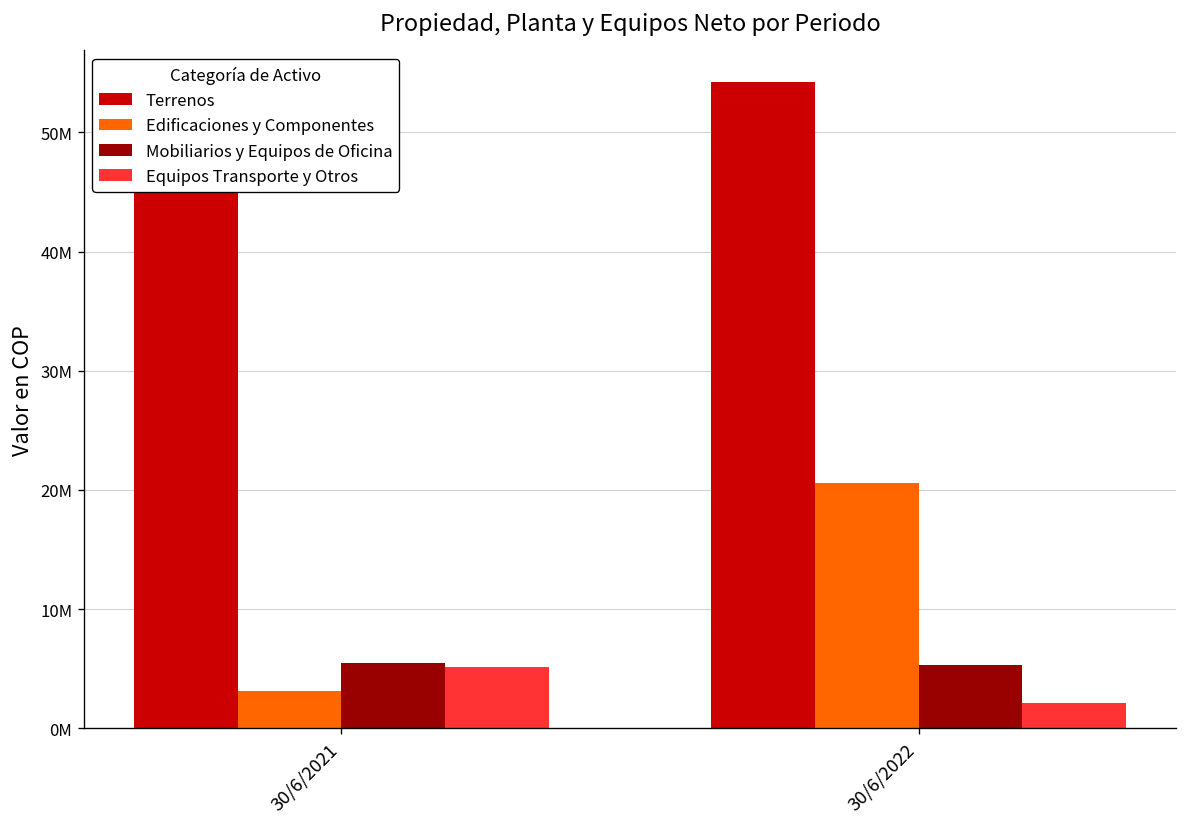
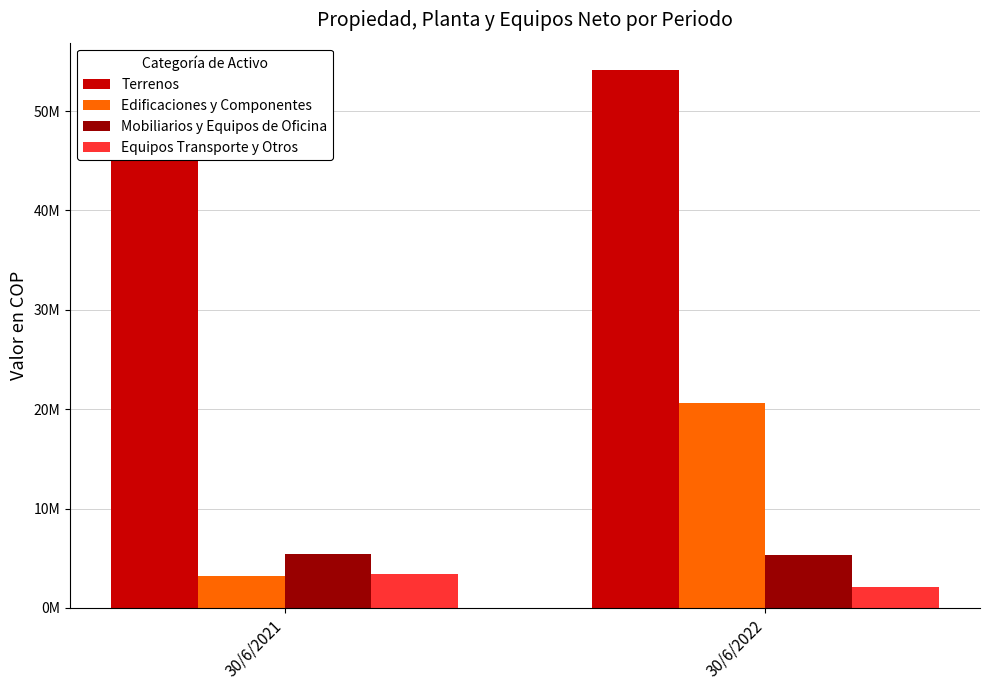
Equipos Transporte y Otros, 30/6/2021: 5000000 -> 3000000
